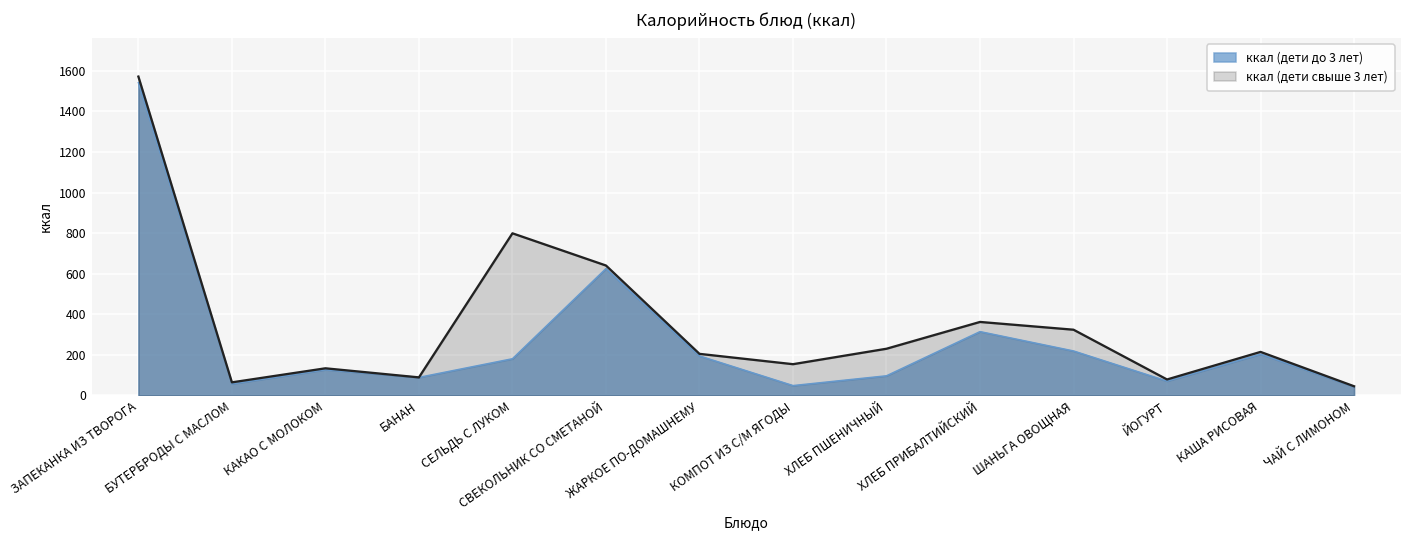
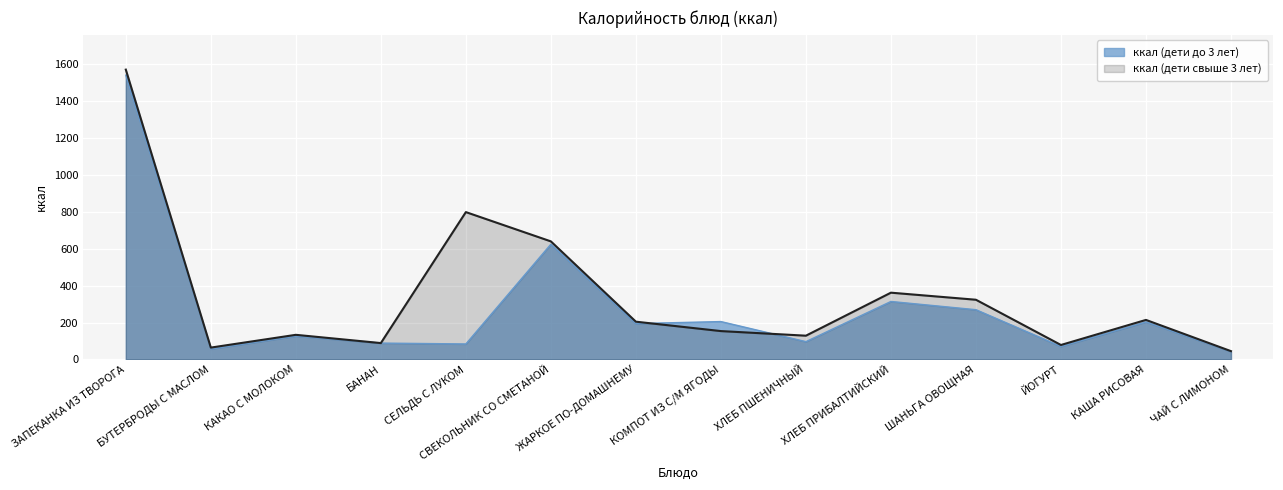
ккал (дети до 3 лет), СЕЛЬДЬ С ЛУКОМ: 180 -> 80
ккал (дети до 3 лет), КОМПОТ ИЗ С/М ЯГОДЫ: 50 -> 210
ккал (дети свыше 3 лет), ХЛЕБ ПШЕНИЧНЫЙ: 230 -> 130
ккал (дети до 3 лет), ШАНЬГА ОВОЩНАЯ: 220 -> 270
